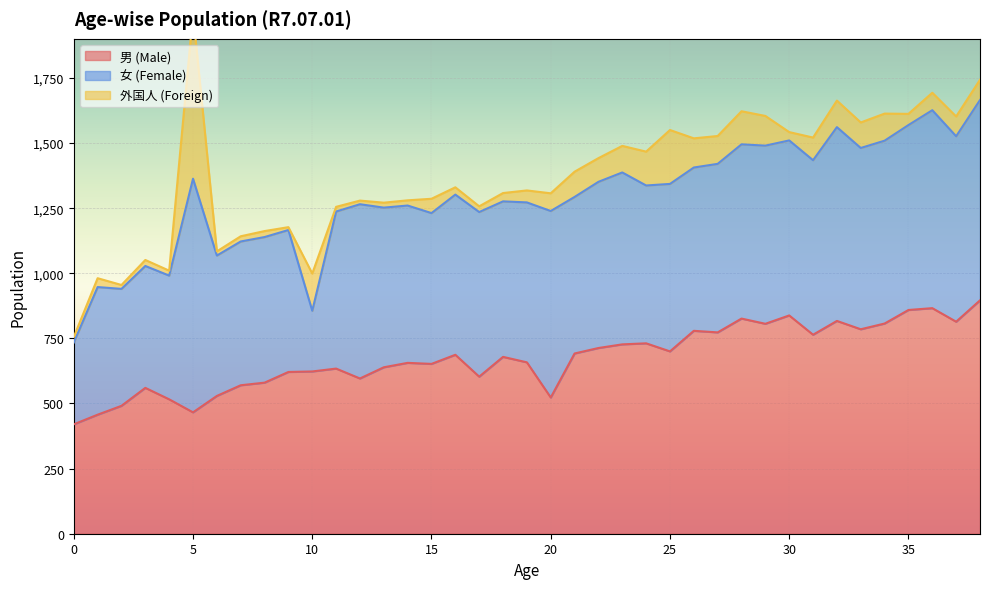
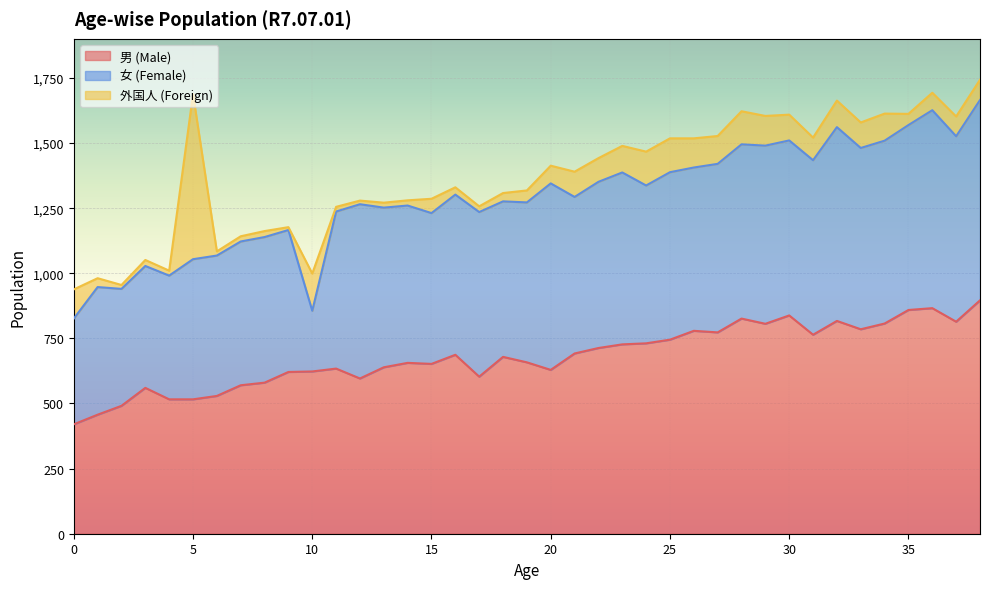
女 (Female), 0: 310 -> 410
外国人 (Foreign), 0: 20 -> 110
男 (Male), 5: 470 -> 520
女 (Female), 5: 900 -> 540
男 (Male), 20: 520 -> 630
男 (Male), 25: 700 -> 750
外国人 (Foreign), 25: 210 -> 130
外国人 (Foreign), 30: 30 -> 100
